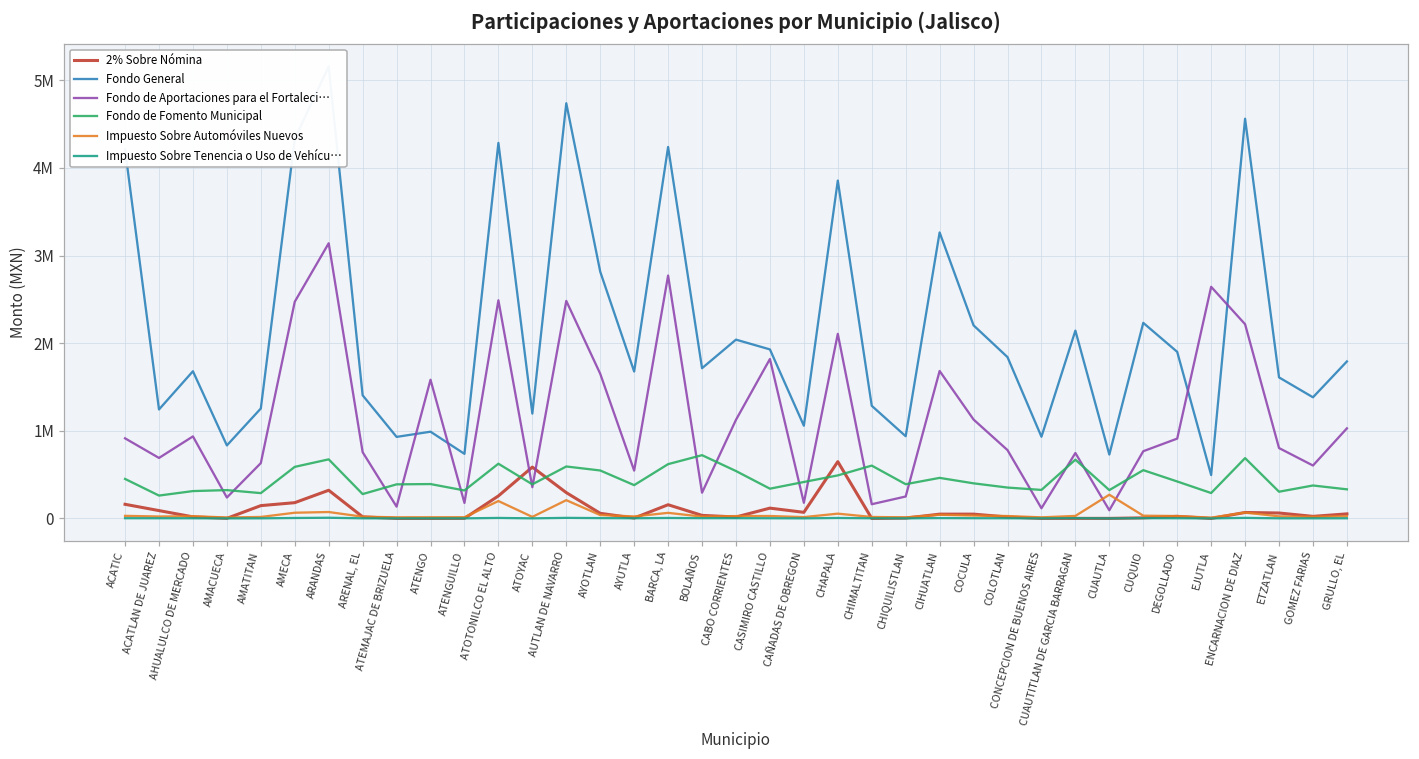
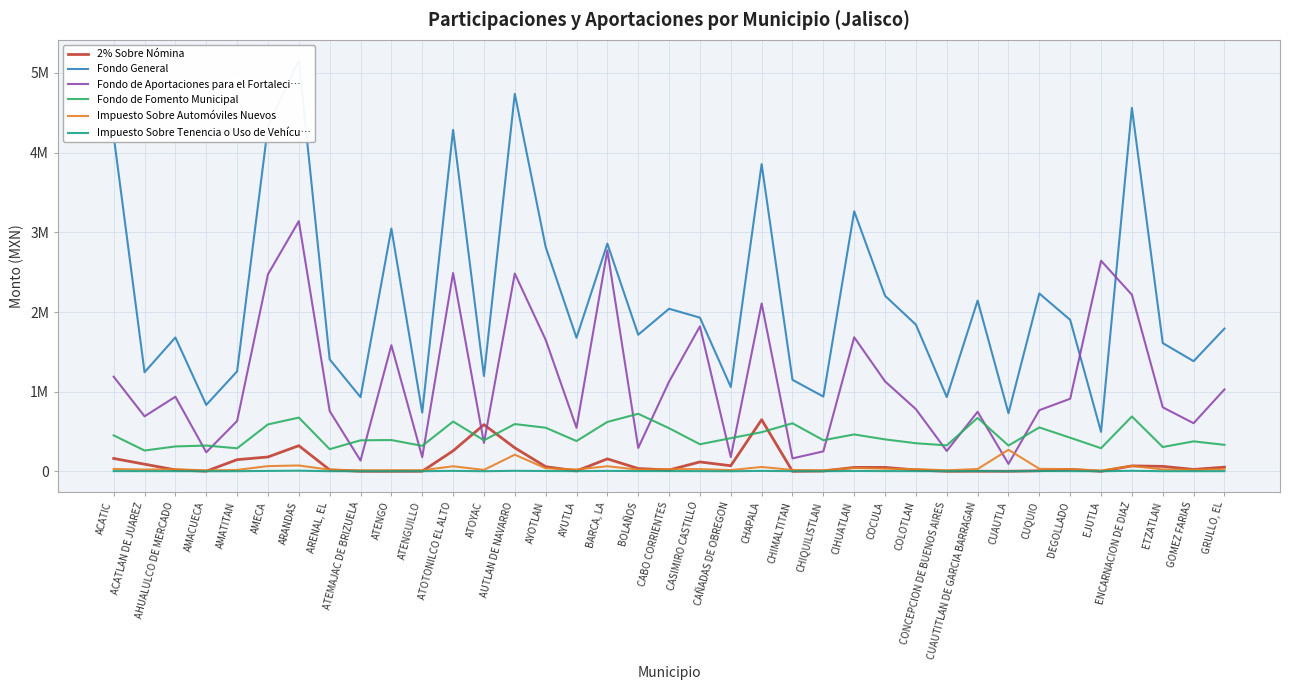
Fondo de Aportaciones para el Fortaleci…, ACATIC: 900000 -> 1200000
Fondo General, ATENGO: 1000000 -> 3000000
Impuesto Sobre Automóviles Nuevos, ATOTONILCO EL ALTO: 200000 -> 100000
Fondo General, BARCA, LA: 4200000 -> 2900000
Fondo General, CHIMALTITAN: 1300000 -> 1100000
Fondo de Aportaciones para el Fortaleci…, CONCEPCION DE BUENOS AIRES: 100000 -> 300000
